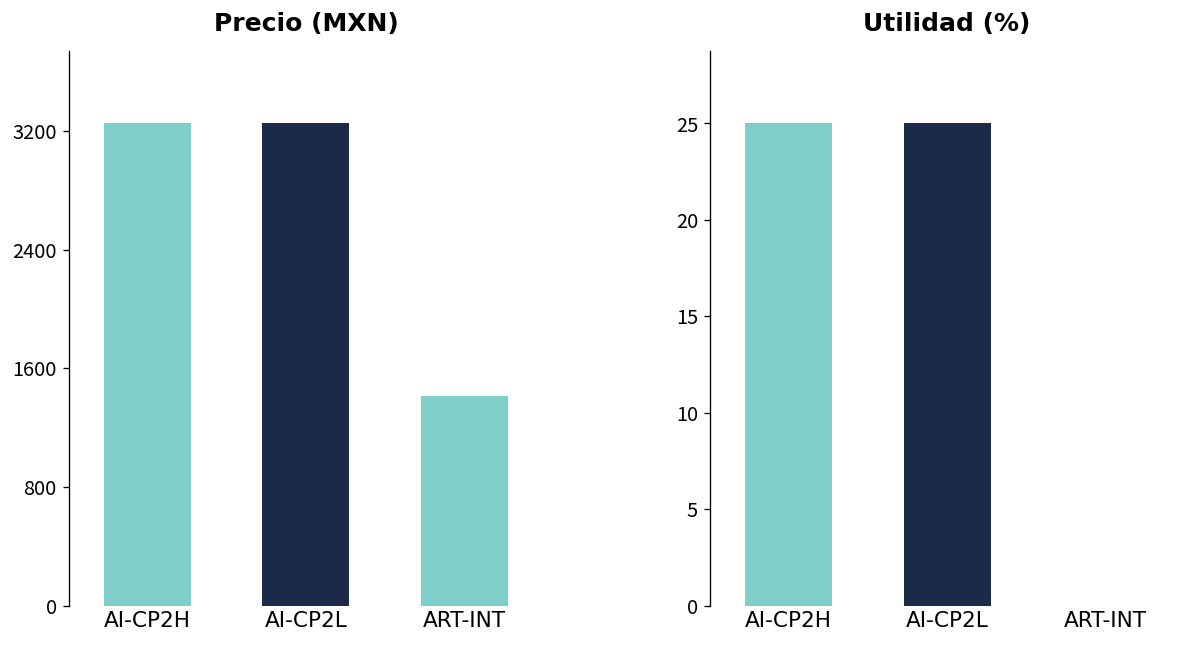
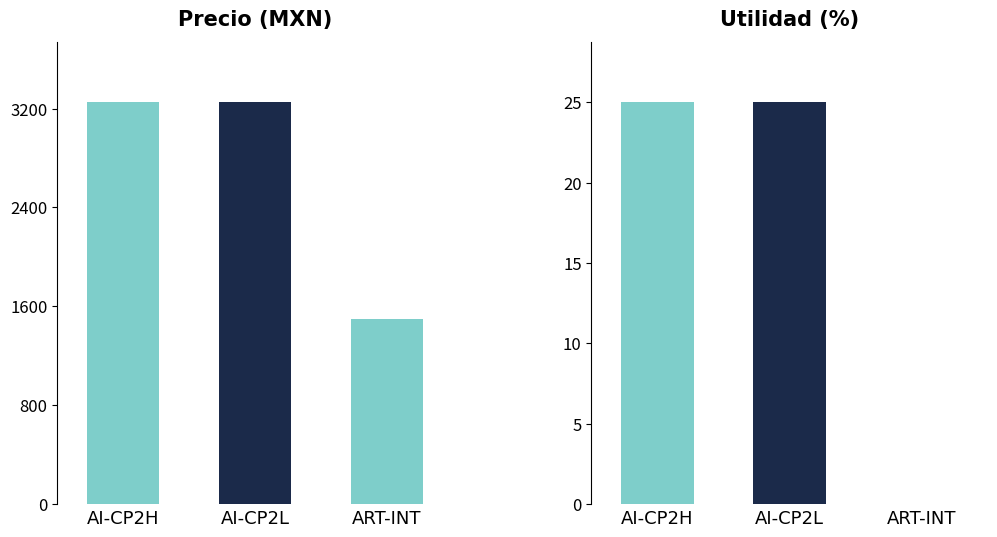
Precio (MXN), ART-INT: 1410 -> 1500
